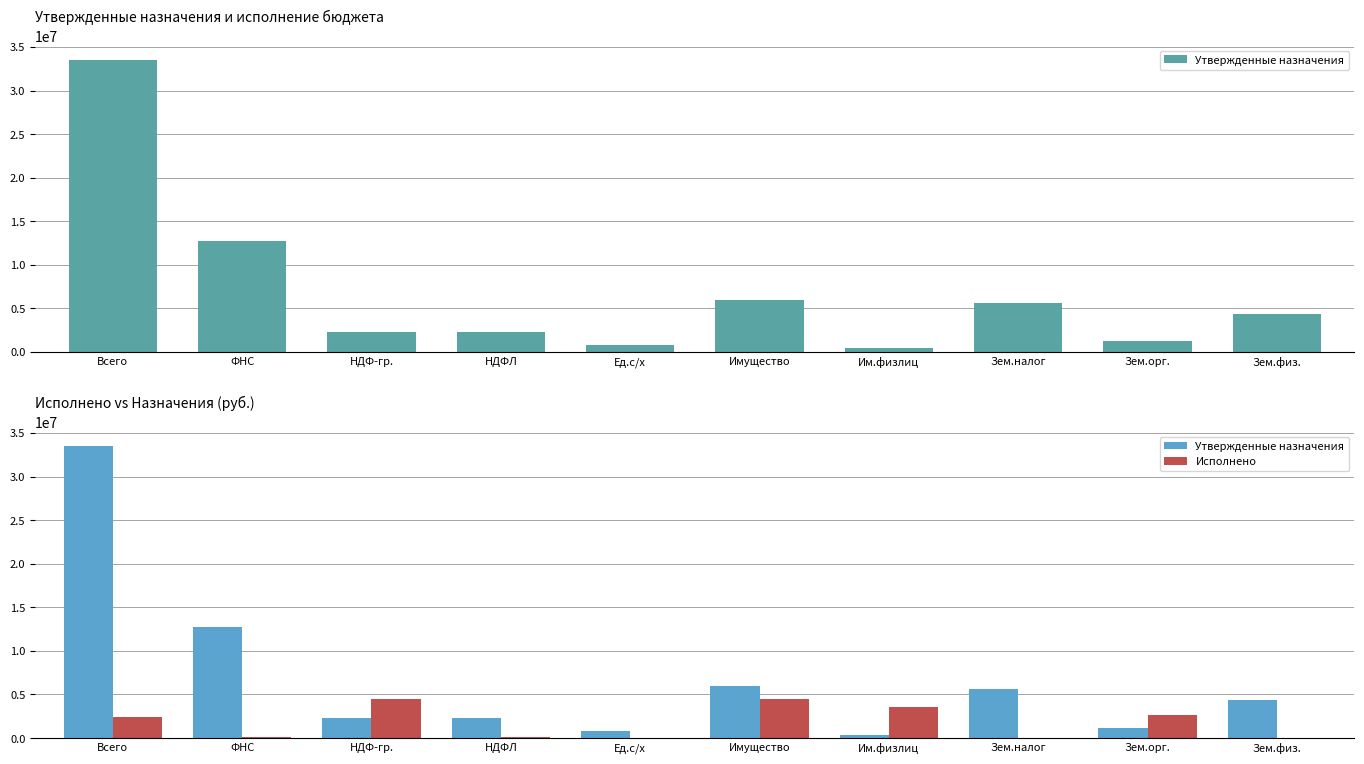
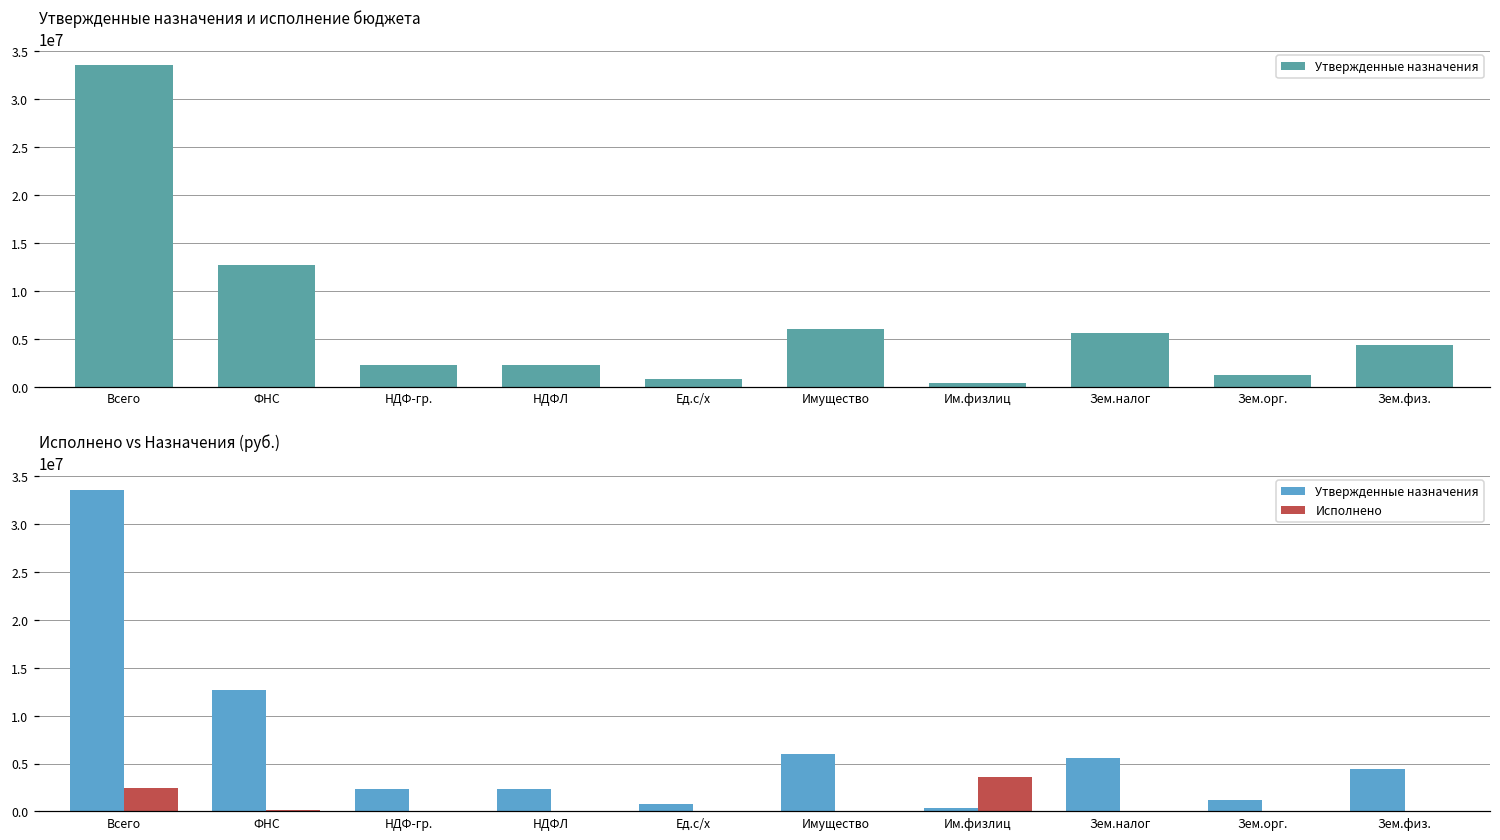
Исполнено vs Назначения (руб.), Исполнено, НДФ-гр.: 5000000 -> 0
Исполнено vs Назначения (руб.), Исполнено, Имущество: 4000000 -> 0
Исполнено vs Назначения (руб.), Исполнено, Зем.орг.: 3000000 -> 0
